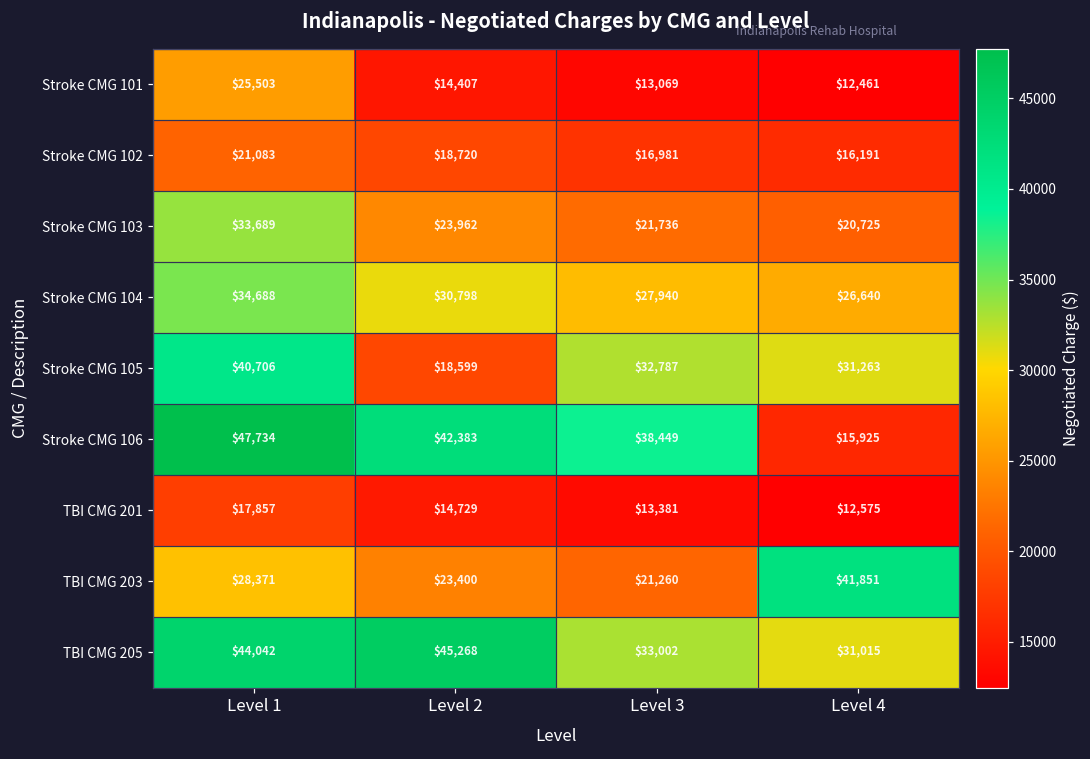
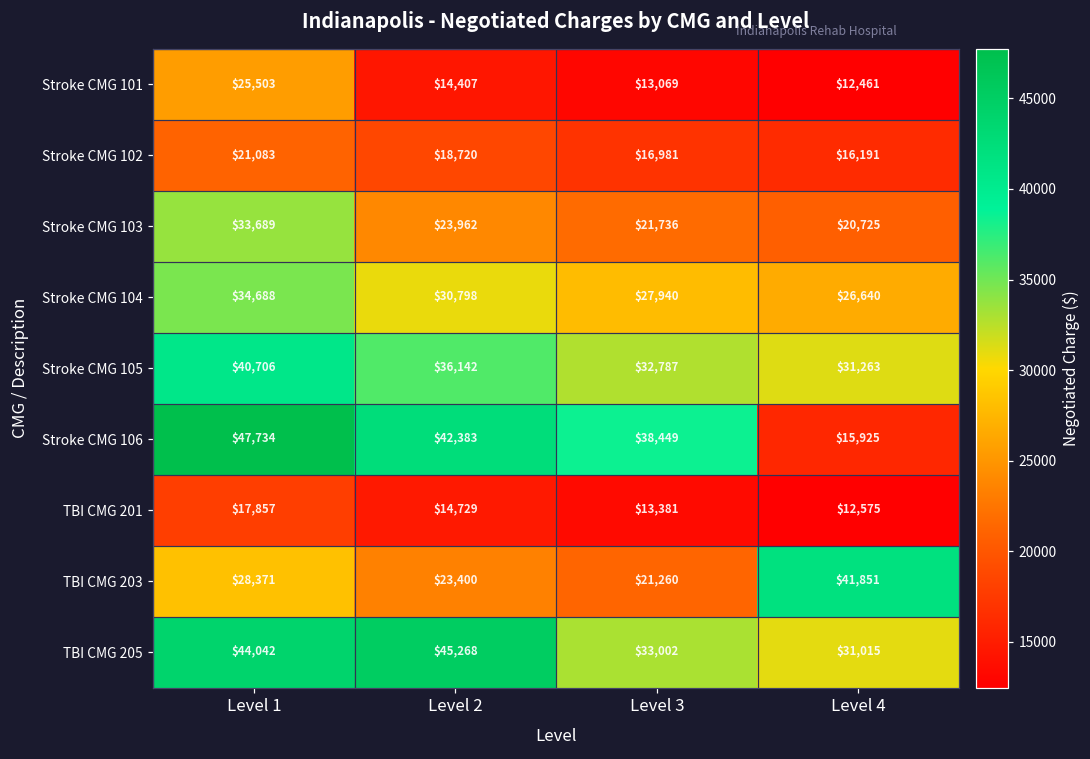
Stroke CMG 105, Level 2: $18,599 -> $36,142
